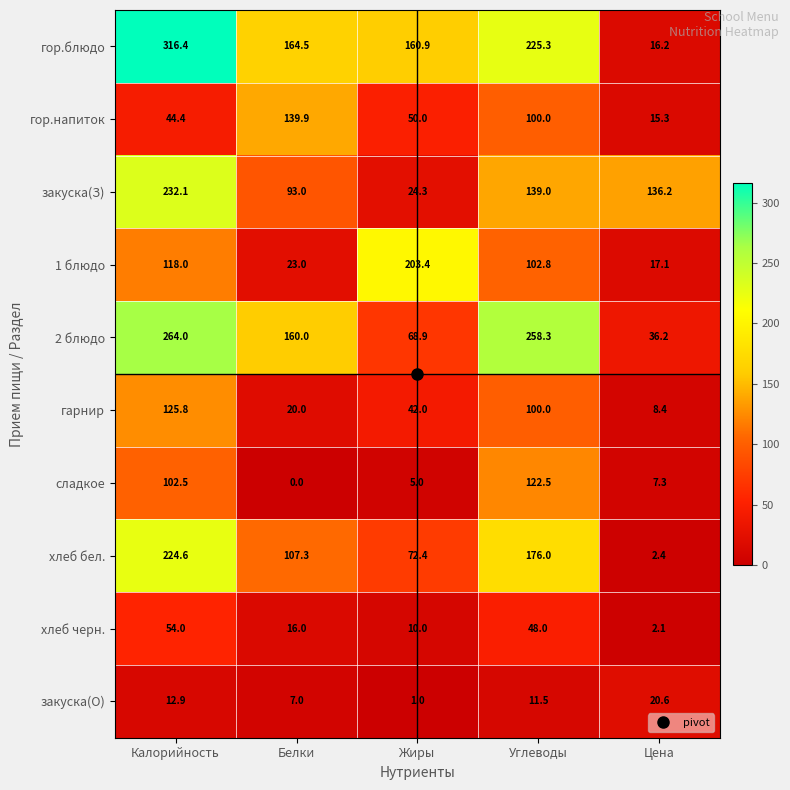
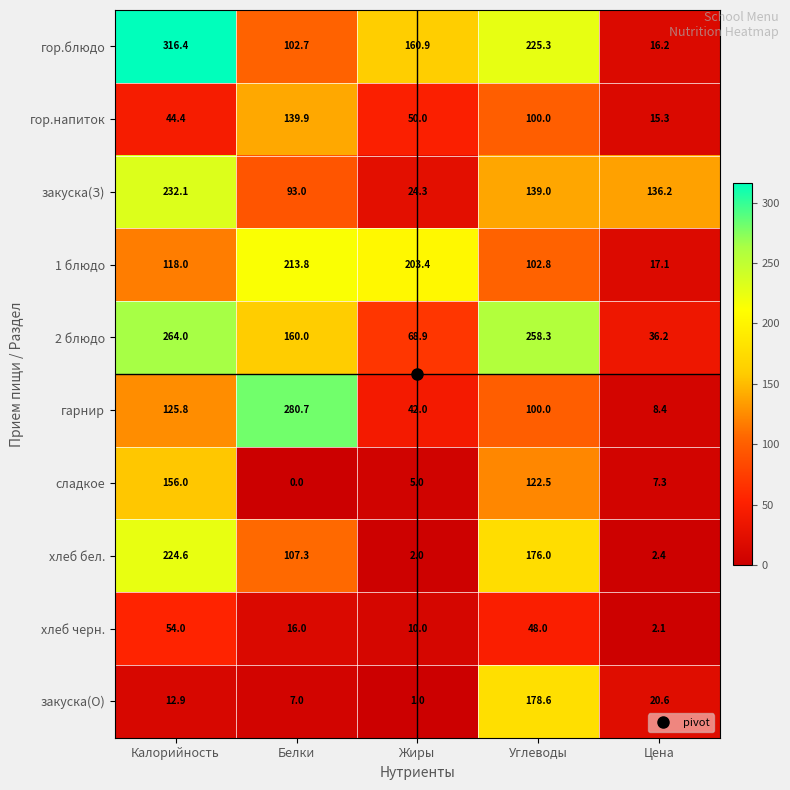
гор.блюдо, Белки: 164.5 -> 102.7
1 блюдо, Белки: 23.0 -> 213.8
гарнир, Белки: 20.0 -> 280.7
сладкое, Калорийность: 102.5 -> 156.0
хлеб бел., Жиры: 72.4 -> 2.0
закуска(О), Углеводы: 11.5 -> 178.6
